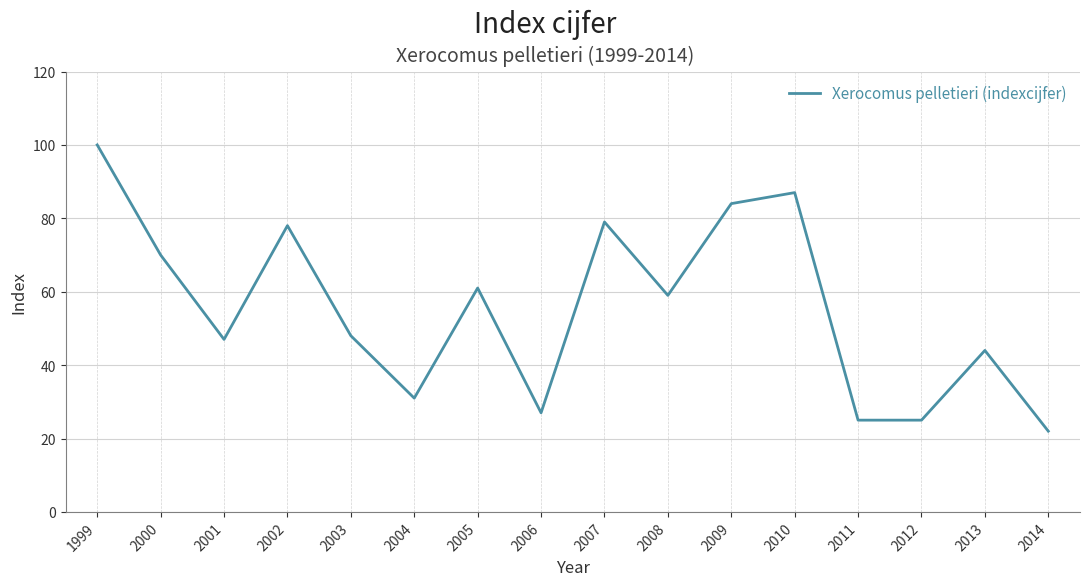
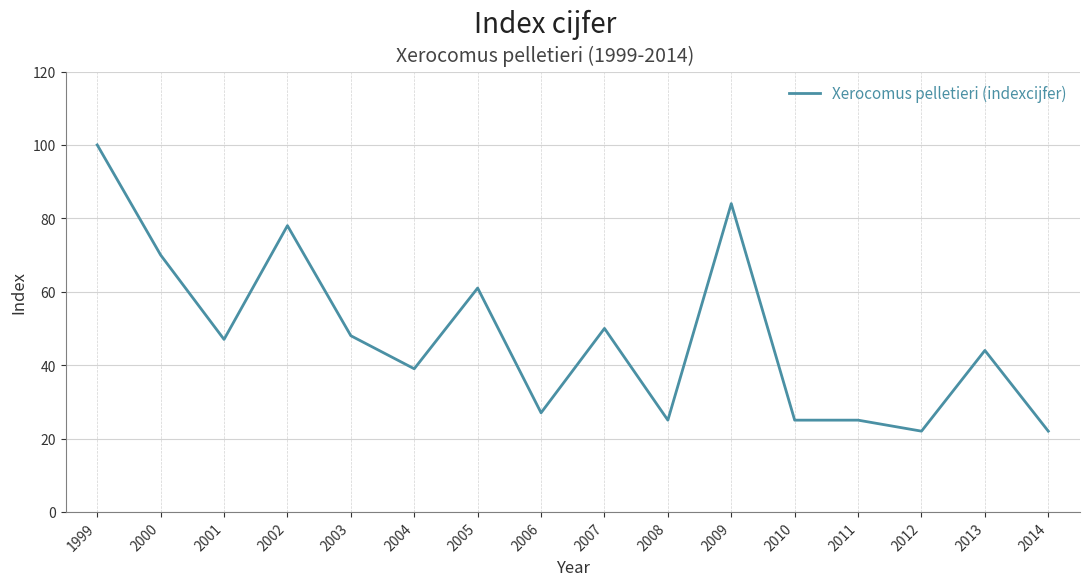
2004: 31 -> 39
2007: 79 -> 50
2008: 59 -> 25
2010: 87 -> 25
2012: 25 -> 22
